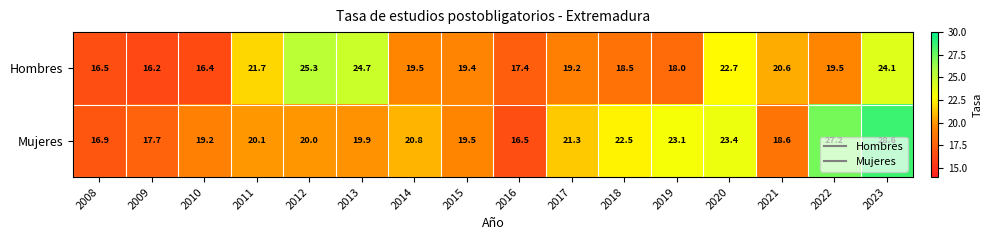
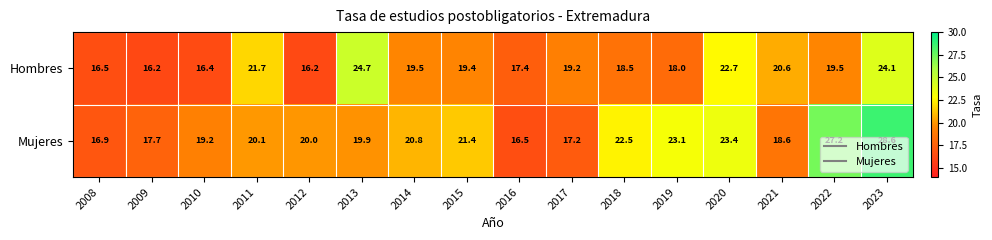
Hombres, 2012: 25.3 -> 16.2
Mujeres, 2015: 19.5 -> 21.4
Mujeres, 2017: 21.3 -> 17.2
